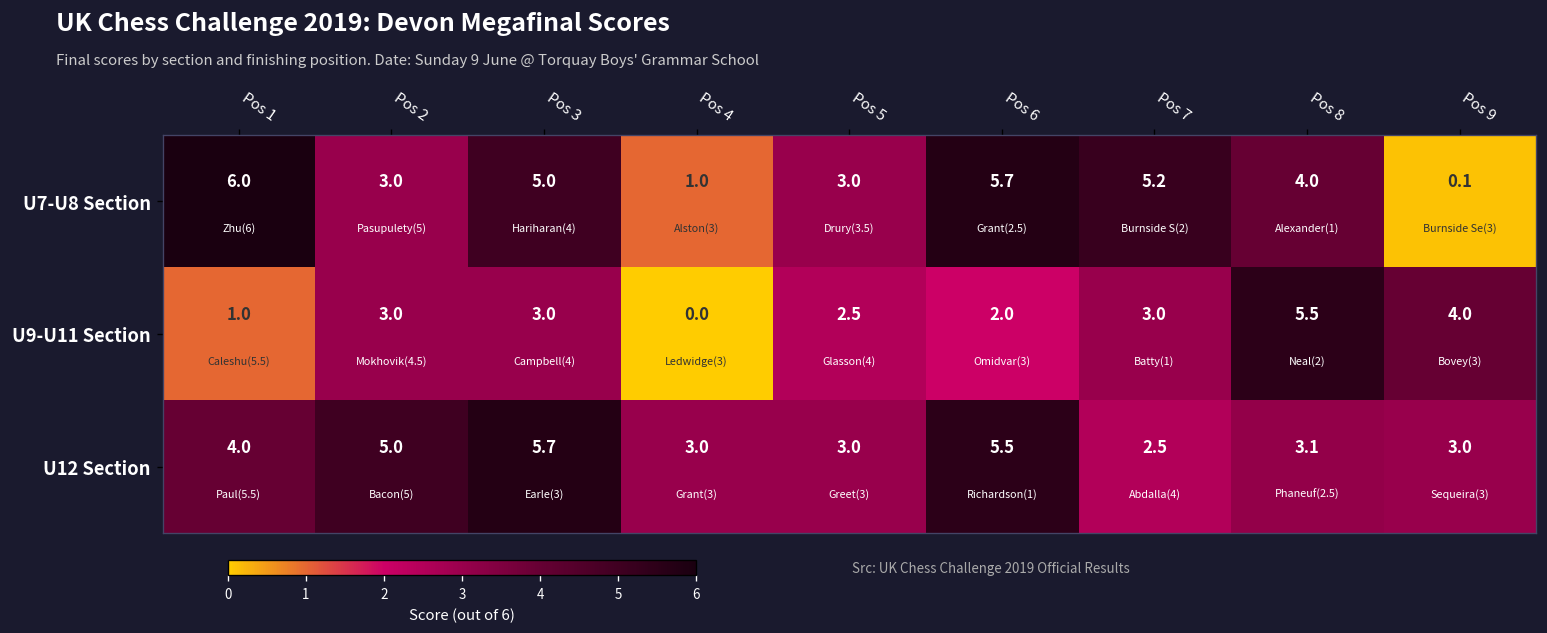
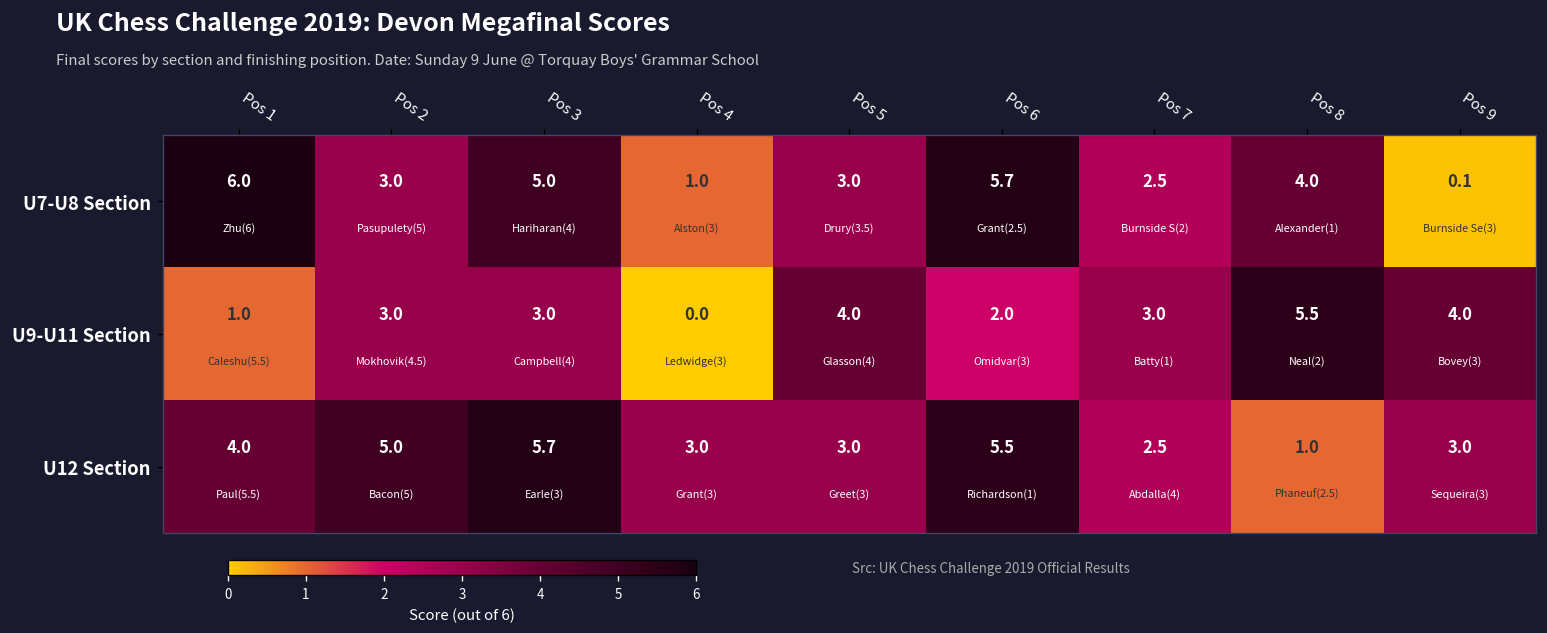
U7-U8 Section, Pos 7: 5.2 -> 2.5
U9-U11 Section, Pos 5: 2.5 -> 4.0
U12 Section, Pos 8: 3.1 -> 1.0
